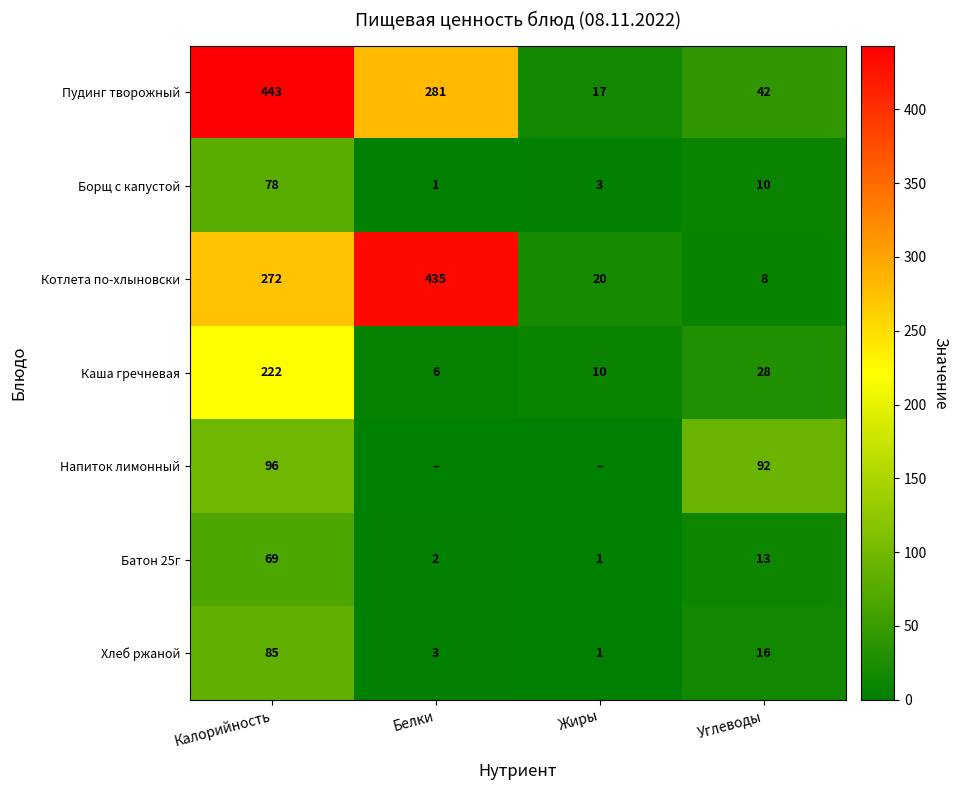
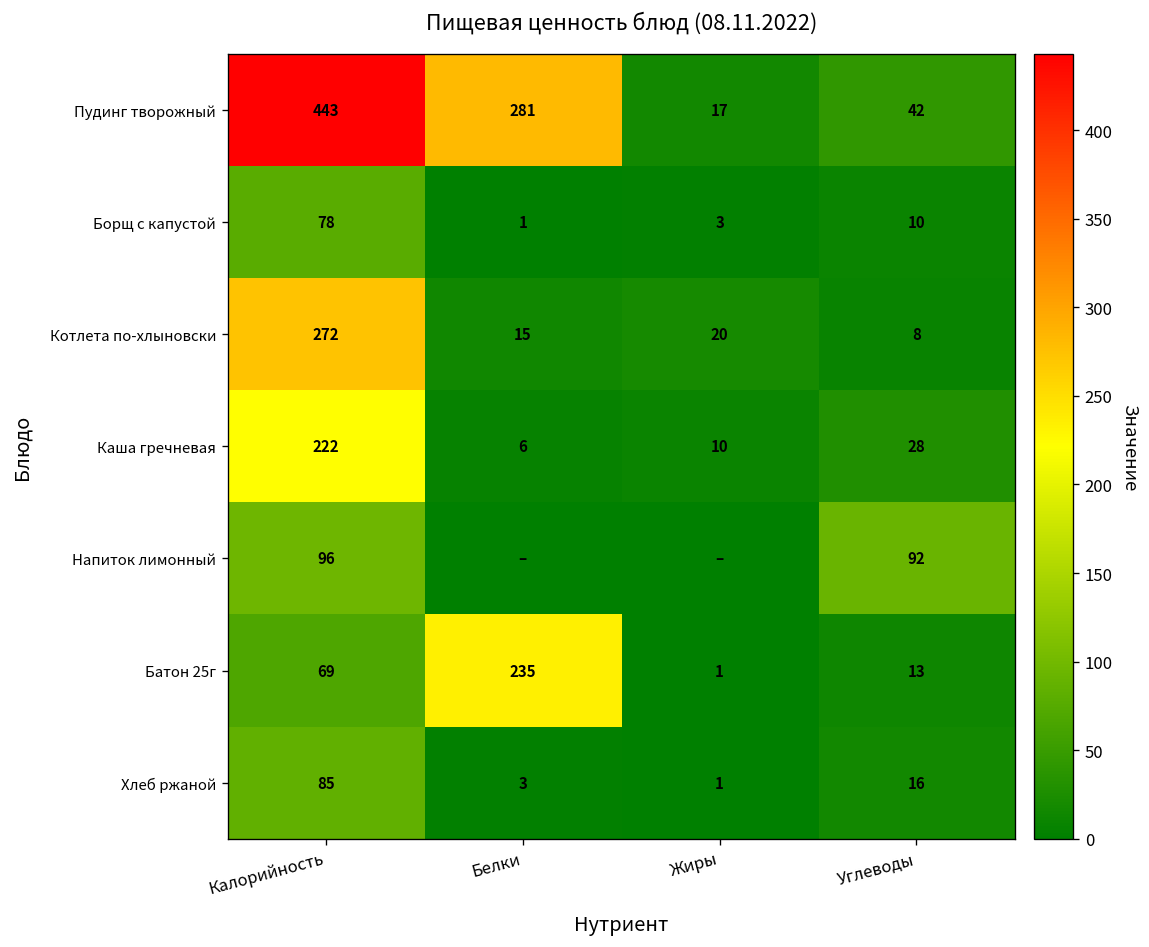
Котлета по-хлыновски, Белки: 435 -> 15
Батон 25г, Белки: 2 -> 235
